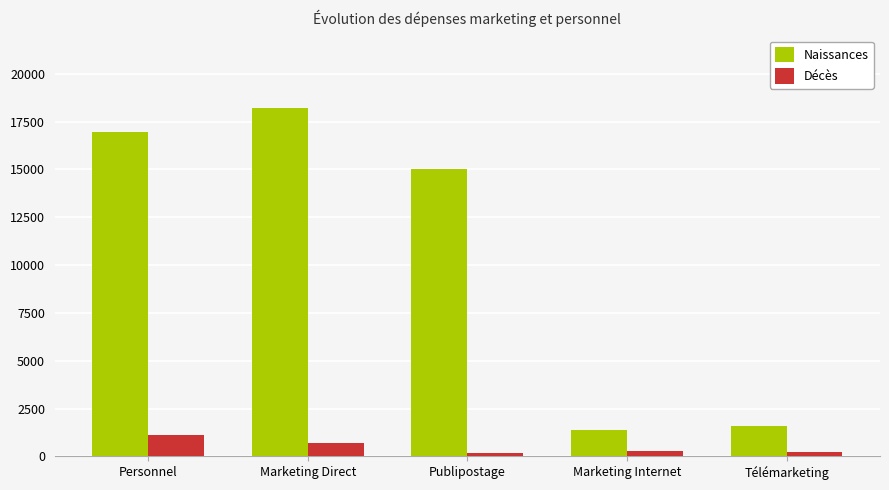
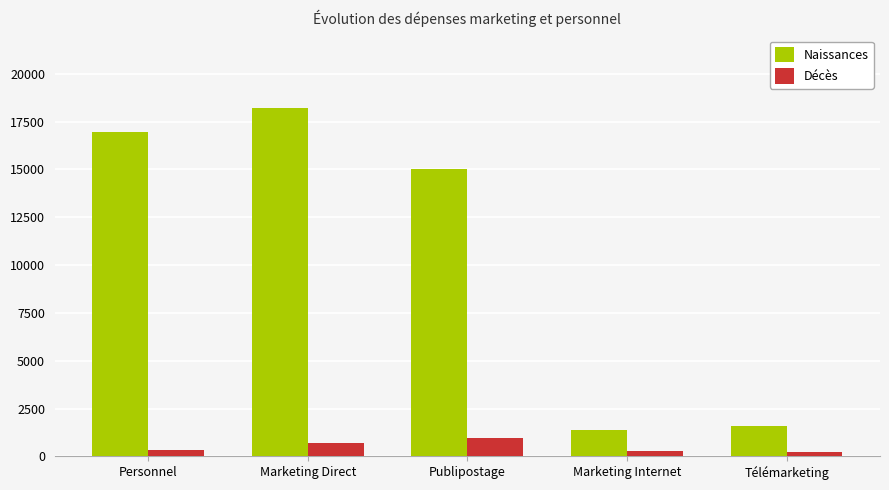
Décès, Personnel: 1100 -> 300
Décès, Publipostage: 200 -> 1000
